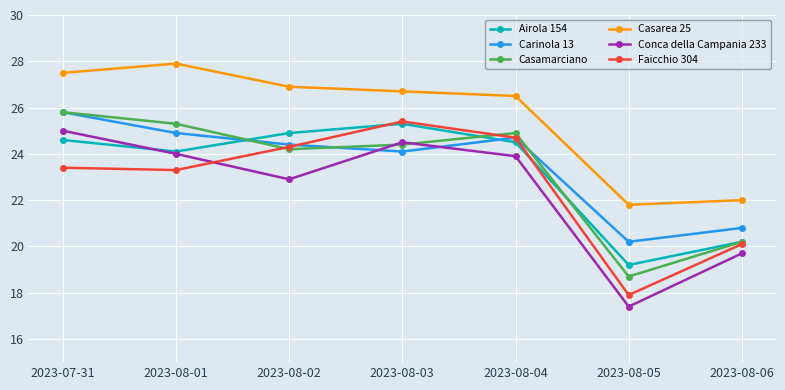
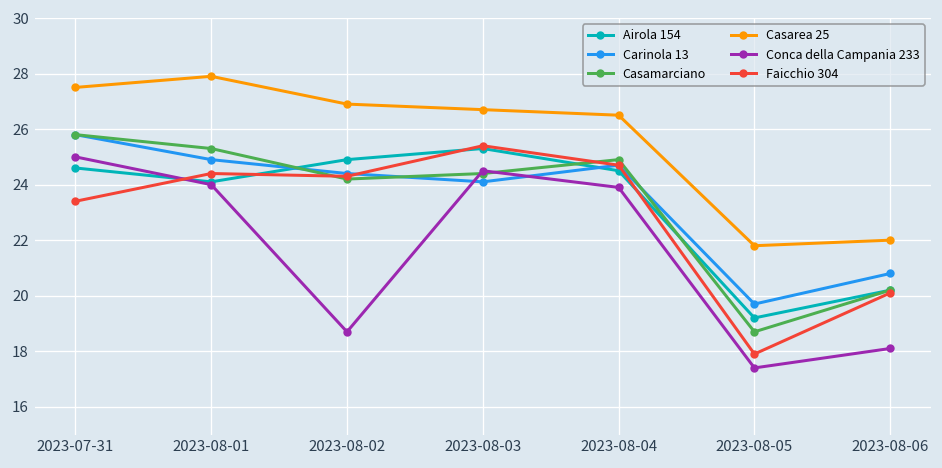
Faicchio 304, 2023-08-01: 23.3 -> 24.4
Conca della Campania 233, 2023-08-02: 22.9 -> 18.7
Carinola 13, 2023-08-05: 20.2 -> 19.7
Conca della Campania 233, 2023-08-06: 19.7 -> 18.1
